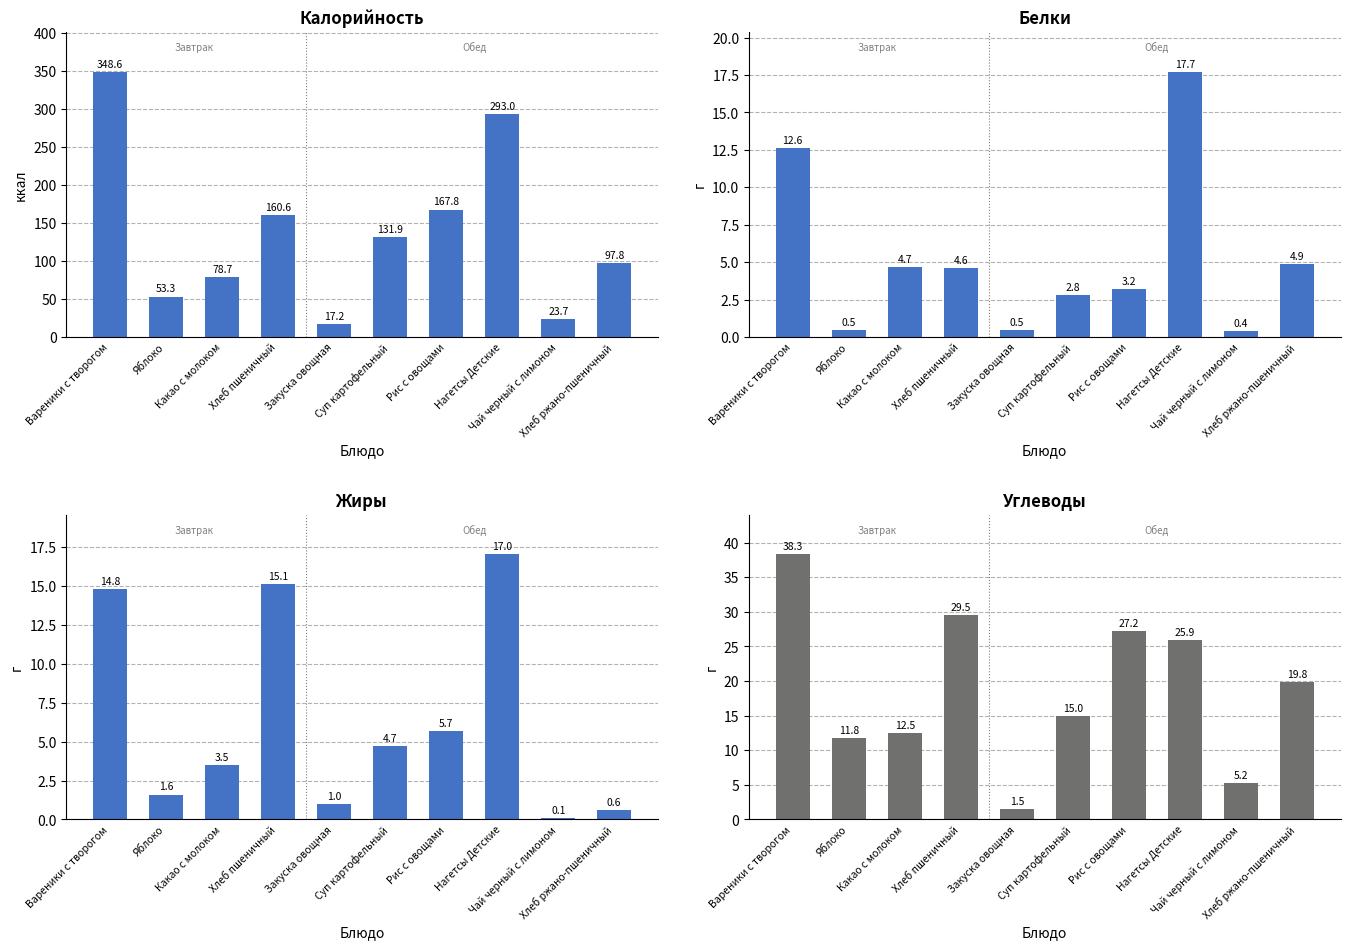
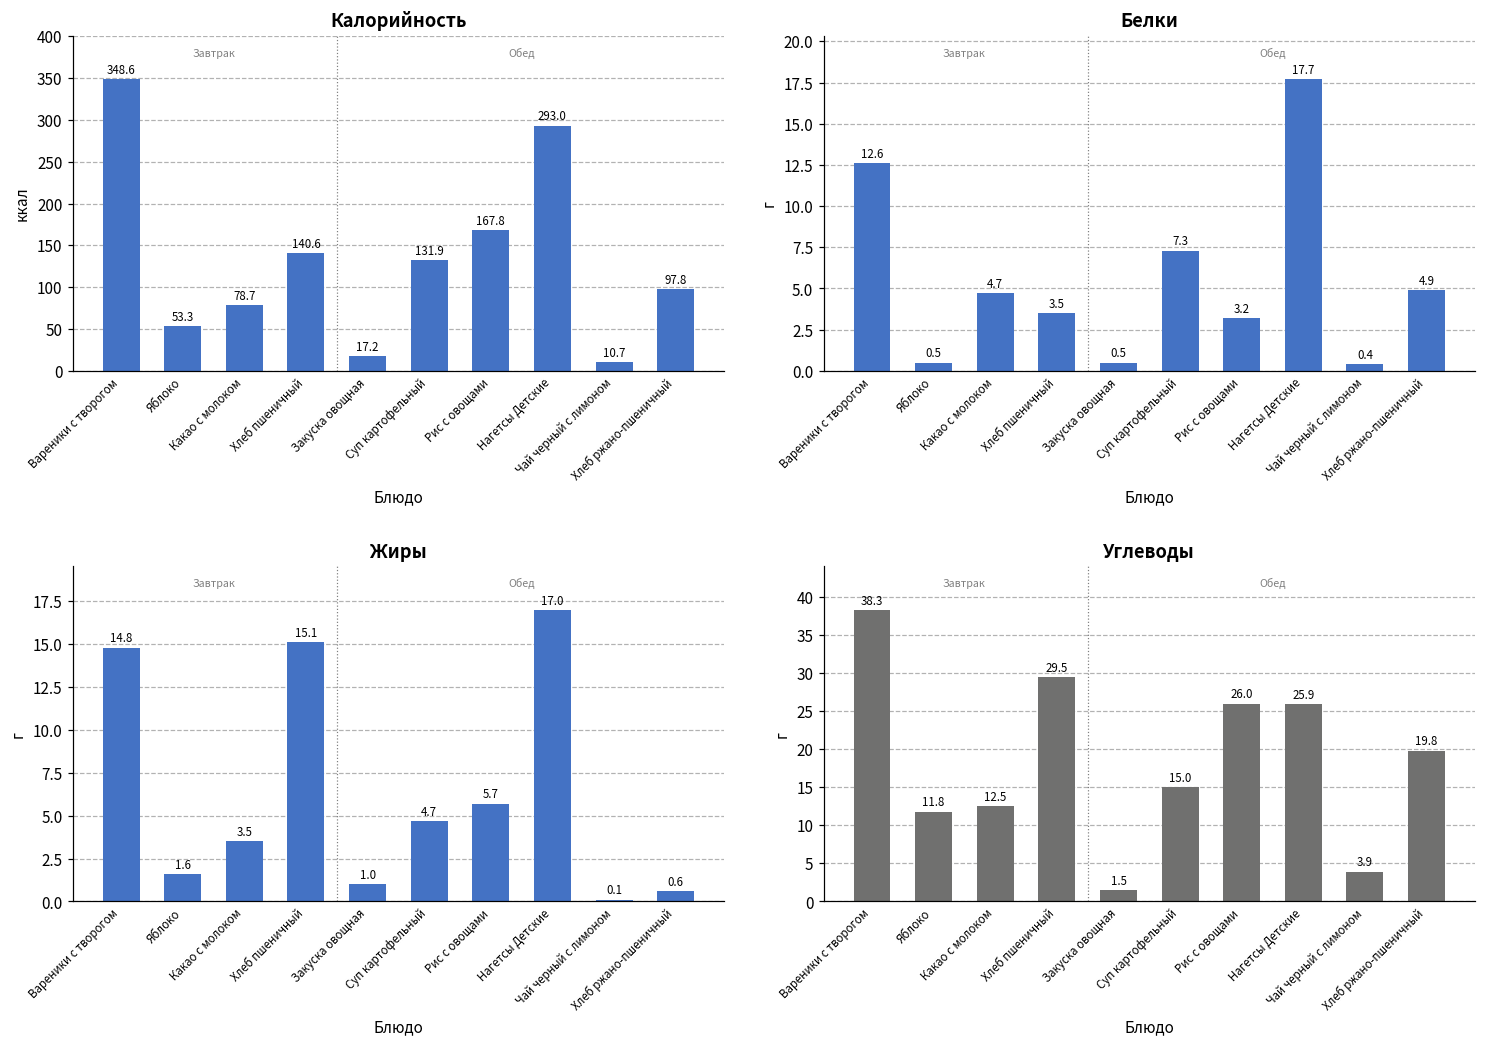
Калорийность, Хлеб пшеничный: 160.6 -> 140.6
Калорийность, Чай черный с лимоном: 23.7 -> 10.7
Белки, Хлеб пшеничный: 4.6 -> 3.5
Белки, Суп картофельный: 2.8 -> 7.3
Углеводы, Рис с овощами: 27.2 -> 26.0
Углеводы, Чай черный с лимоном: 5.2 -> 3.9
